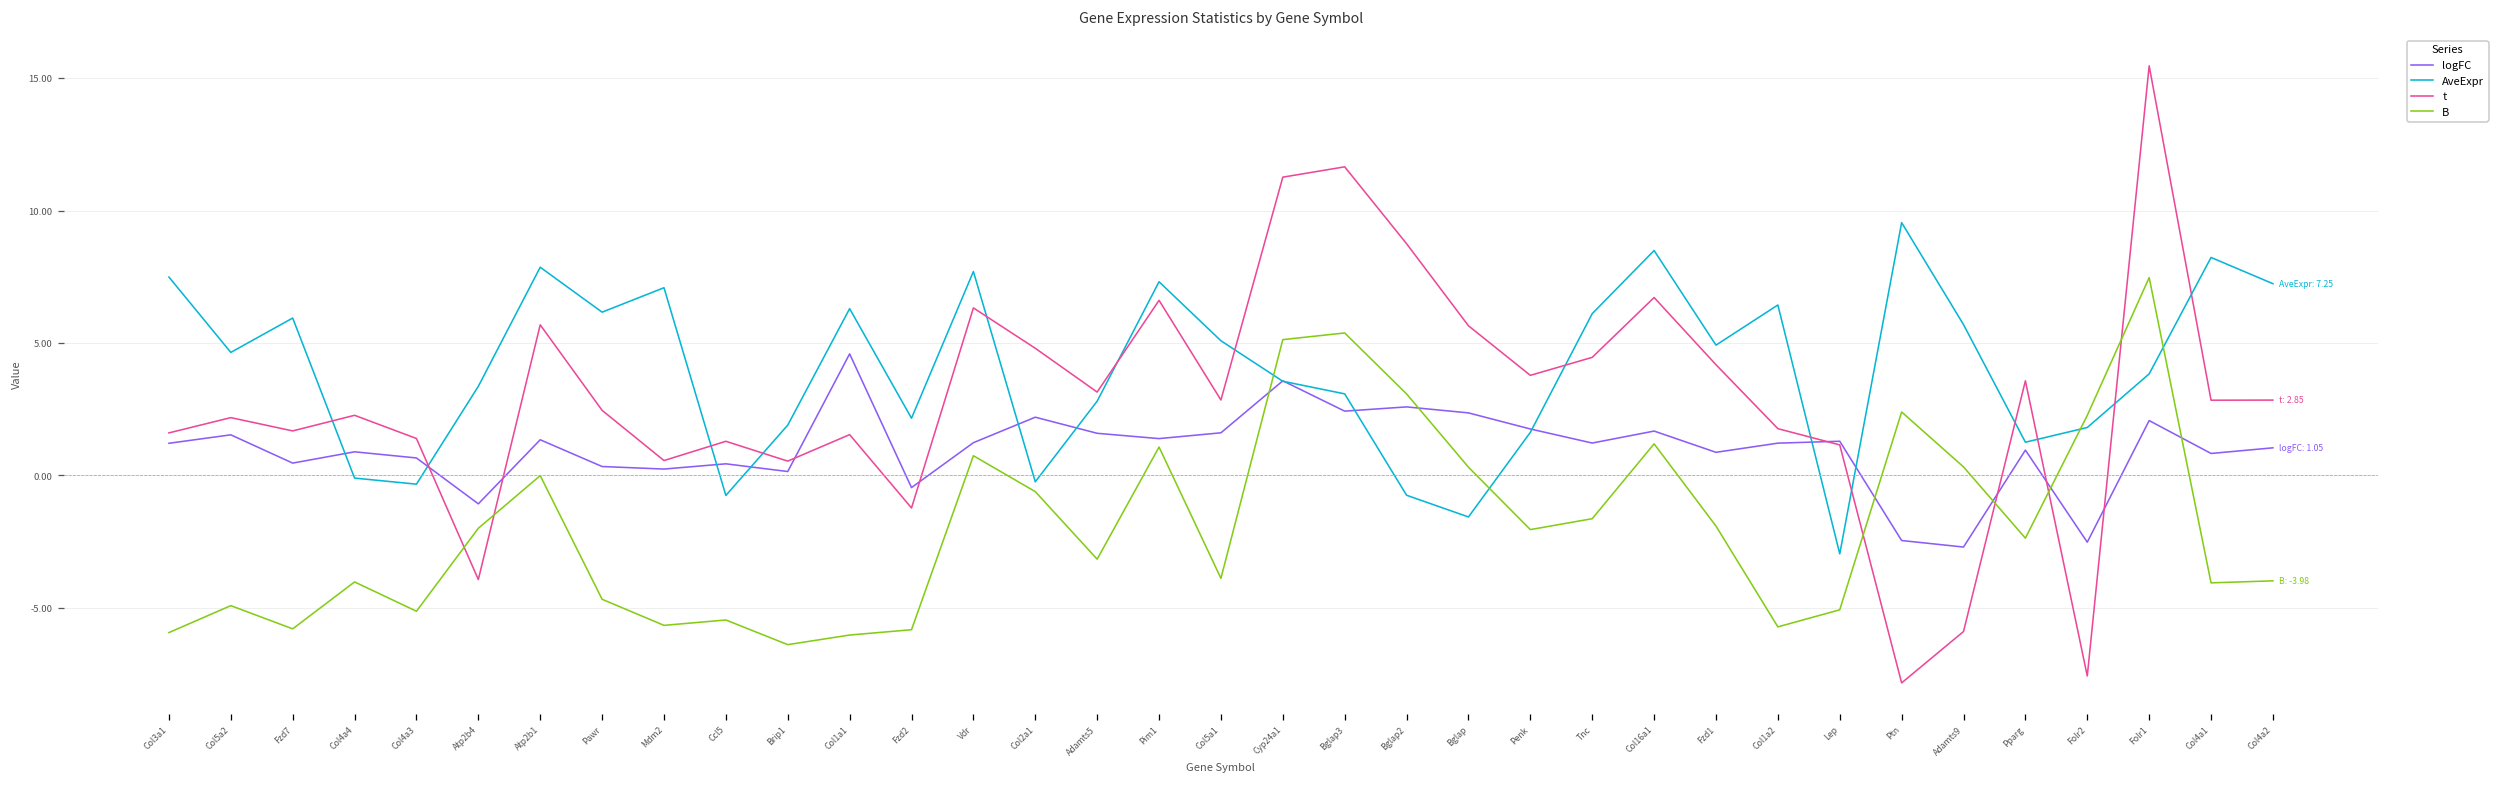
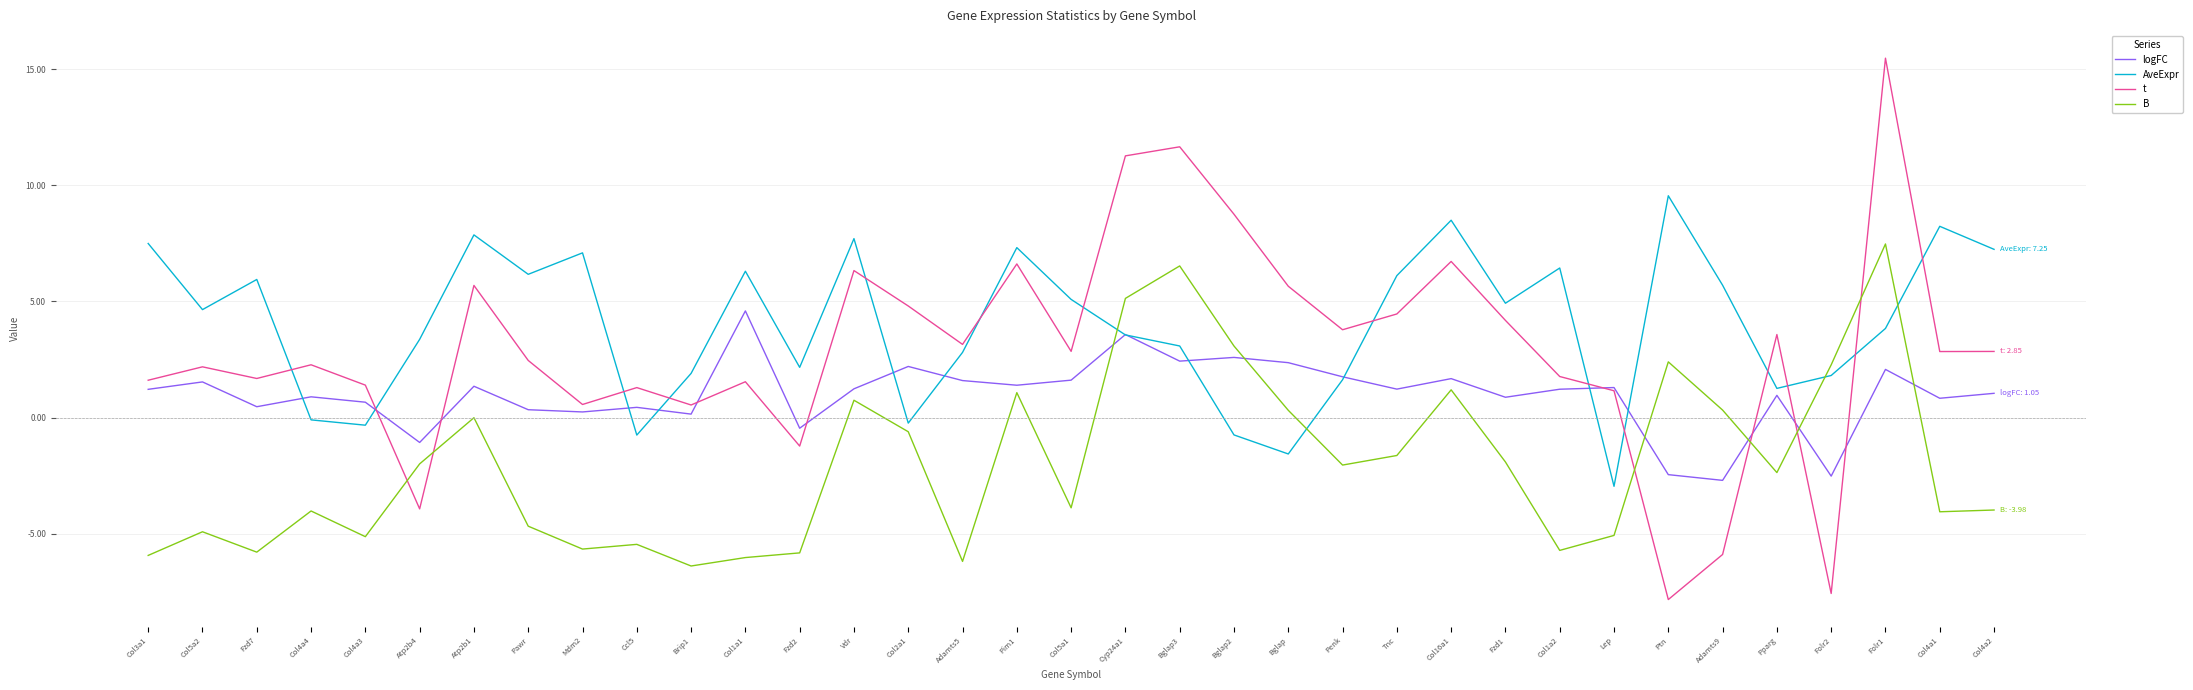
B, Adamts5: -3.2 -> -6.2
B, Bglap3: 5.4 -> 6.5
